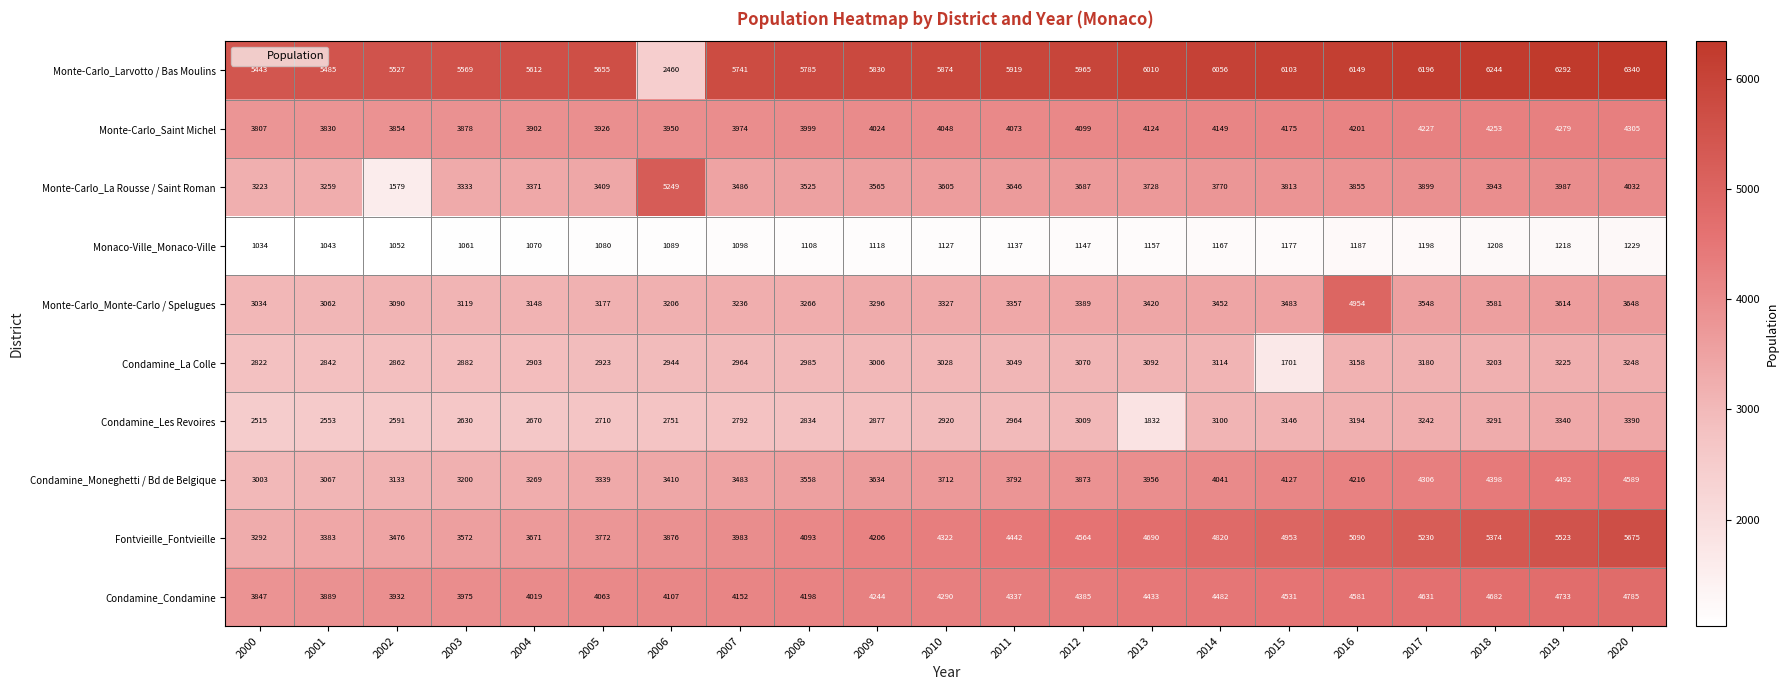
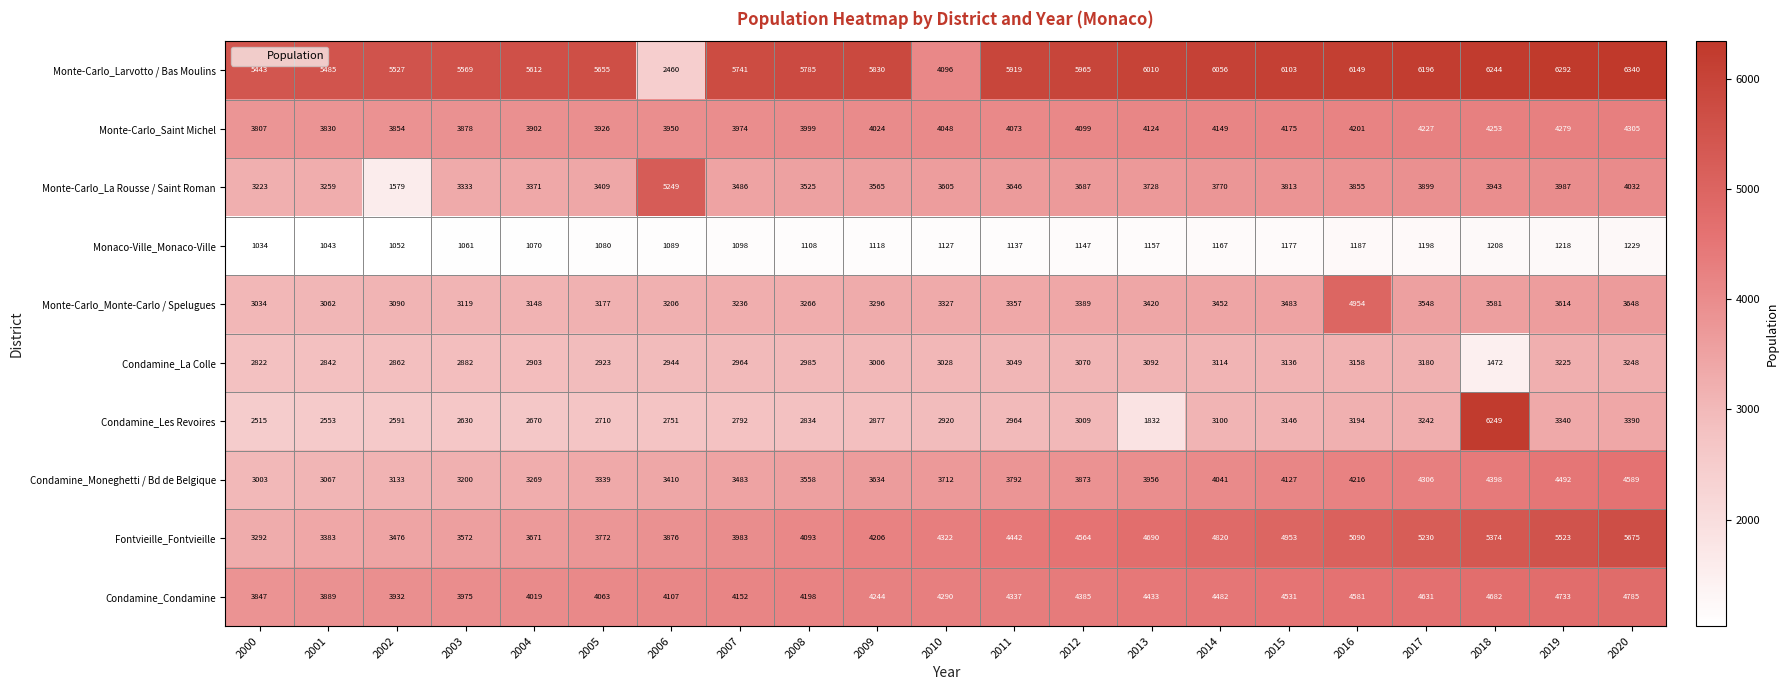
Monte-Carlo_Larvotto / Bas Moulins, 2010: 5874 -> 4096
Condamine_La Colle, 2015: 1701 -> 3136
Condamine_La Colle, 2018: 3203 -> 1472
Condamine_Les Revoires, 2018: 3291 -> 6249
